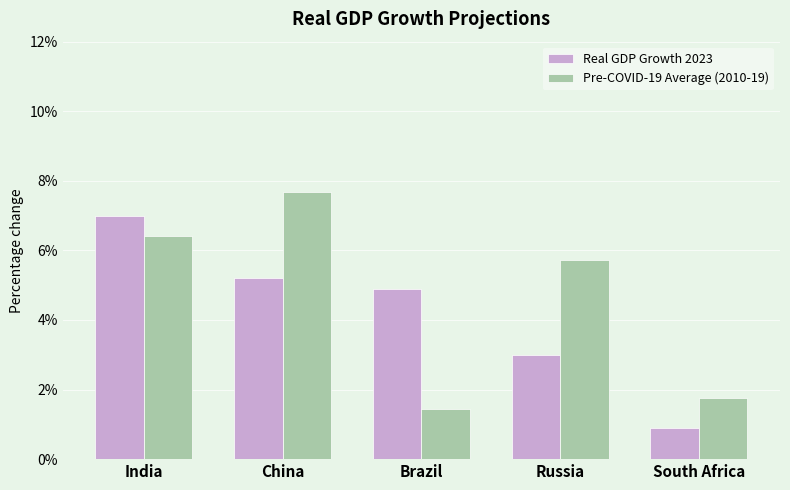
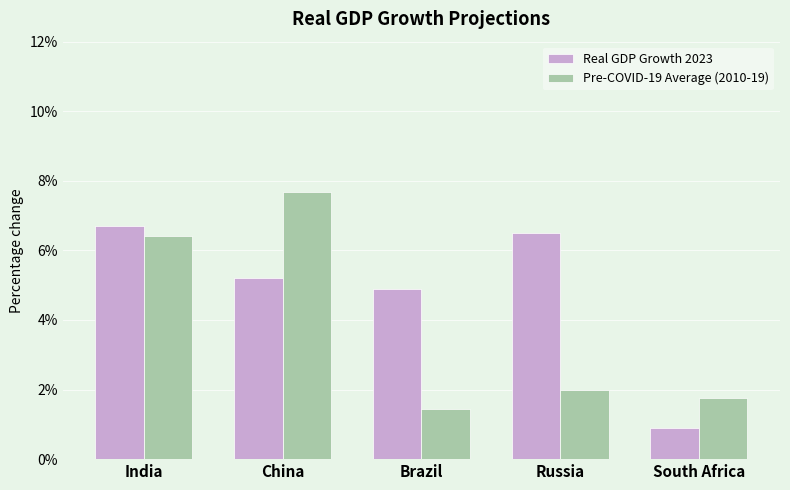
Real GDP Growth 2023, India: 7.0% -> 6.7%
Real GDP Growth 2023, Russia: 3.0% -> 6.5%
Pre-COVID-19 Average (2010-19), Russia: 5.7% -> 2.0%
